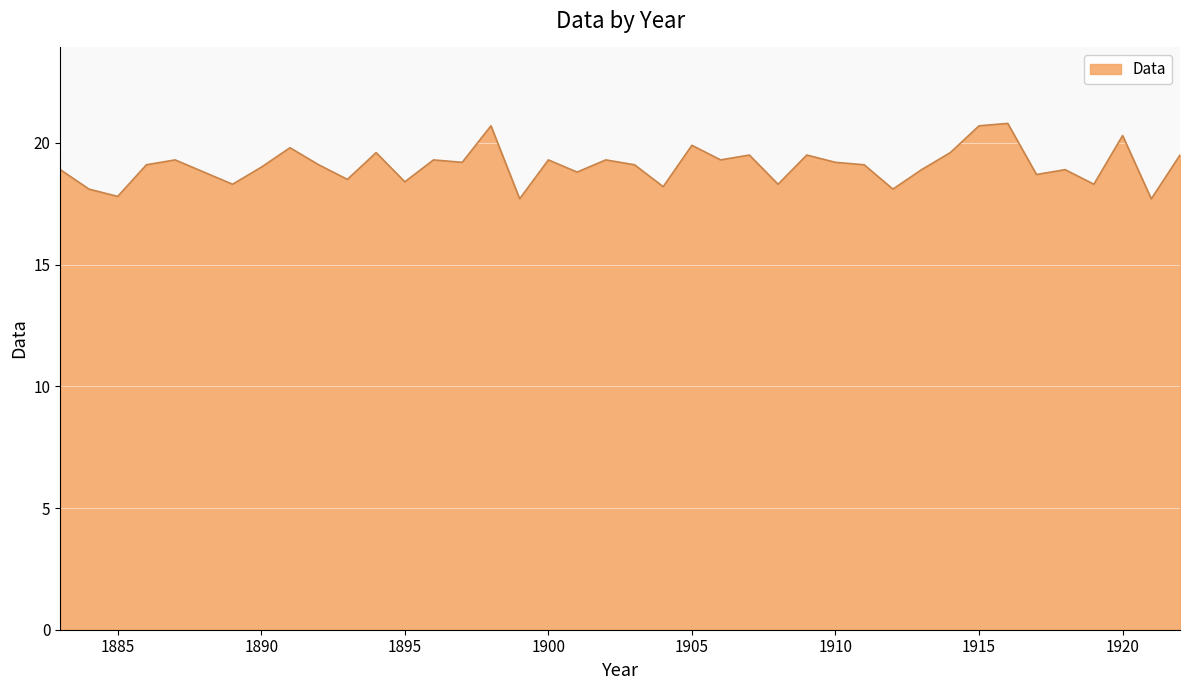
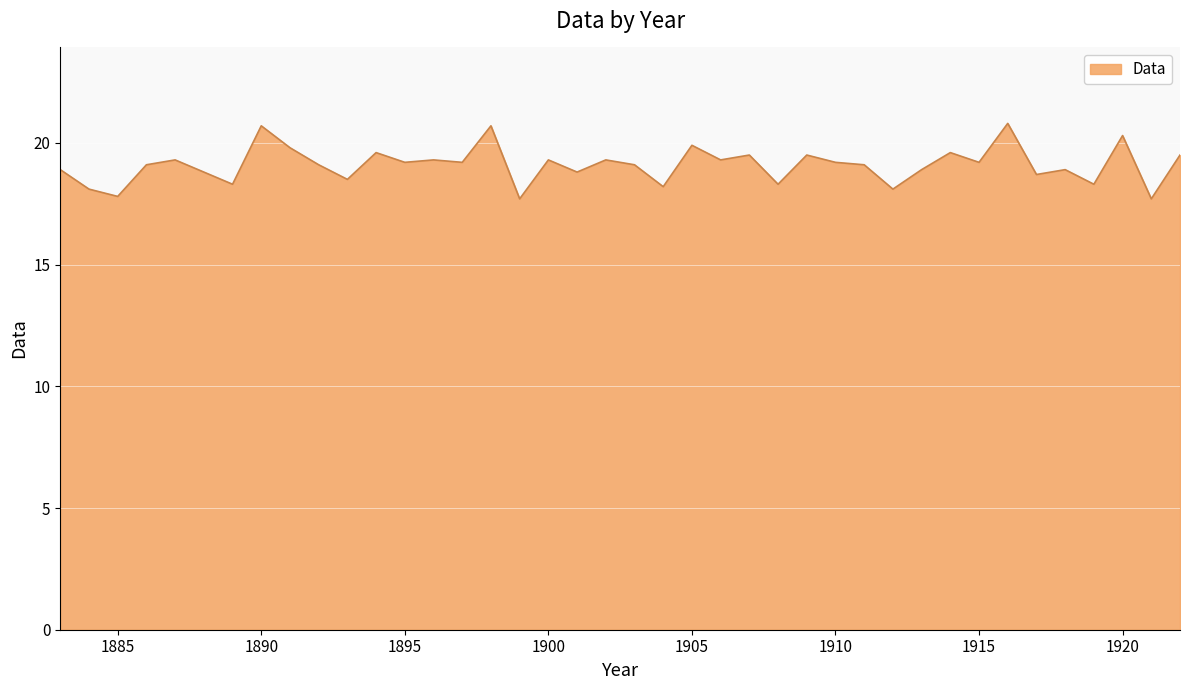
1890: 19.0 -> 20.7
1895: 18.4 -> 19.2
1915: 20.7 -> 19.2
